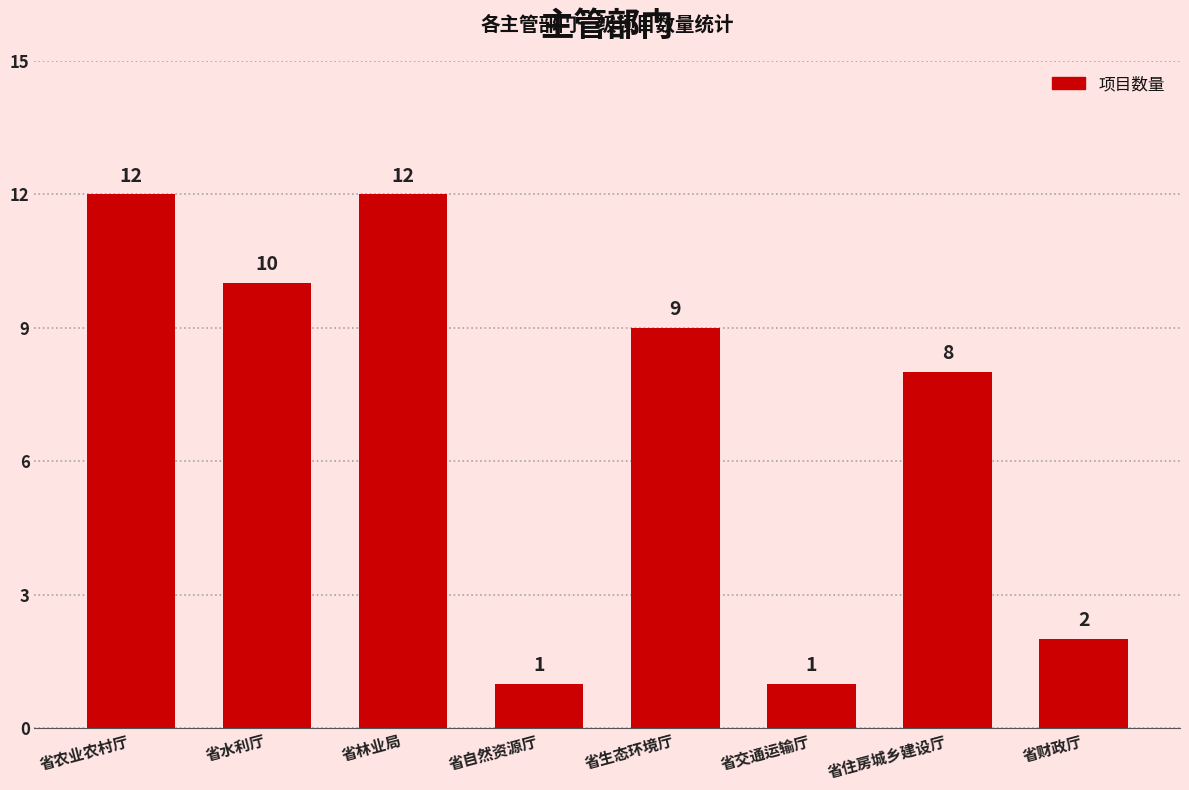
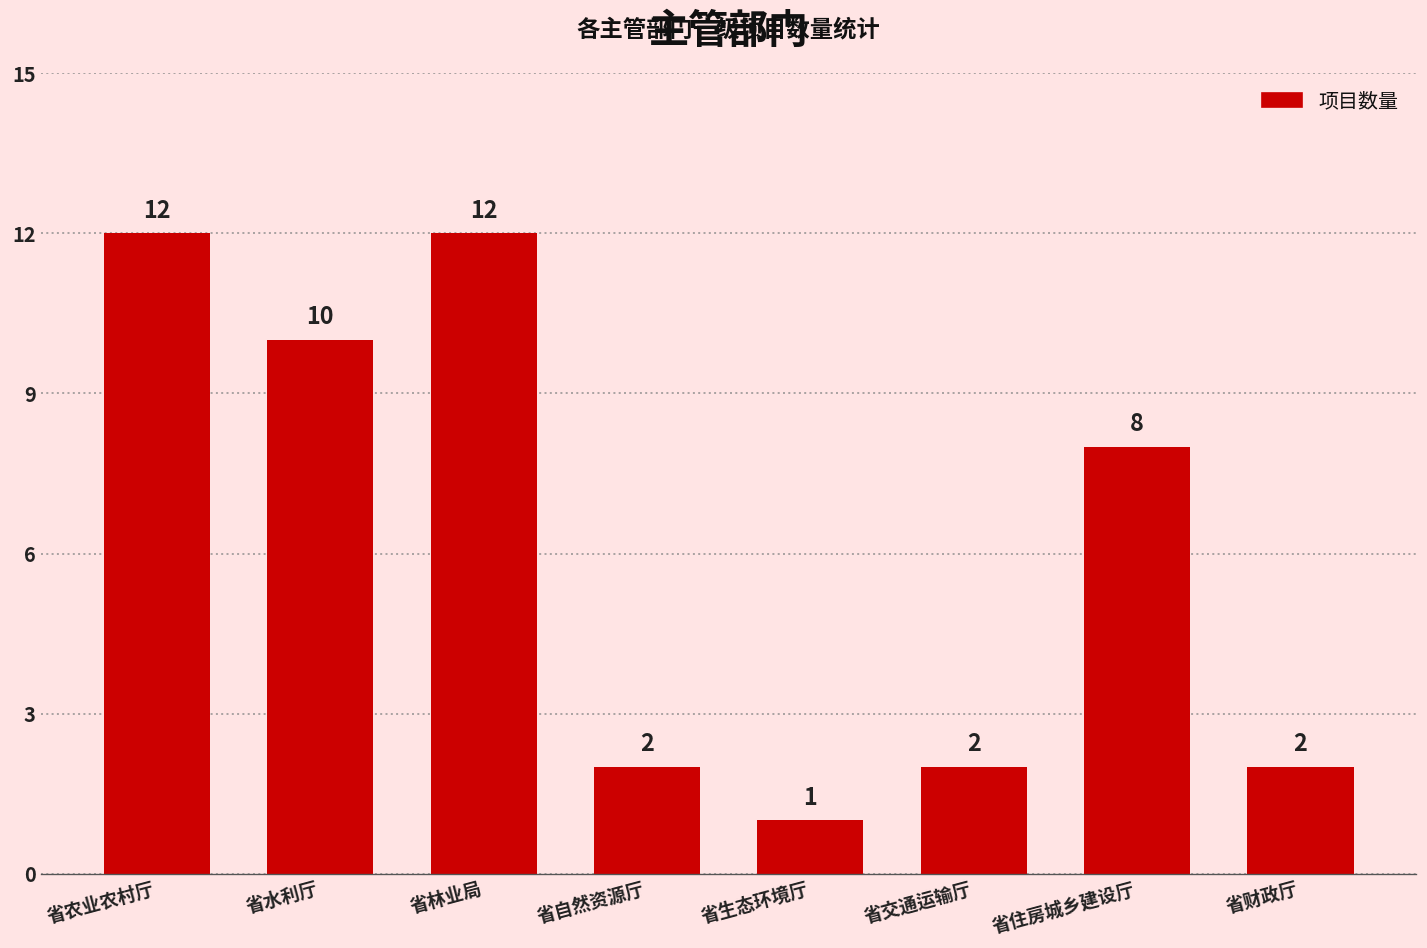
省自然资源厅: 1 -> 2
省生态环境厅: 9 -> 1
省交通运输厅: 1 -> 2
